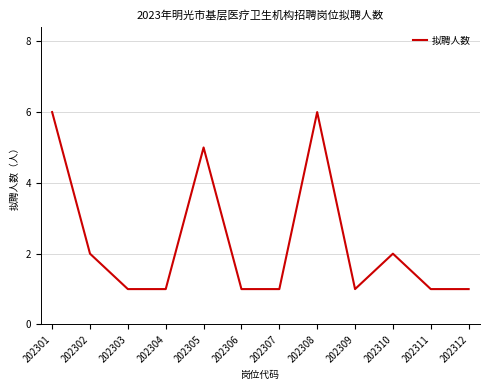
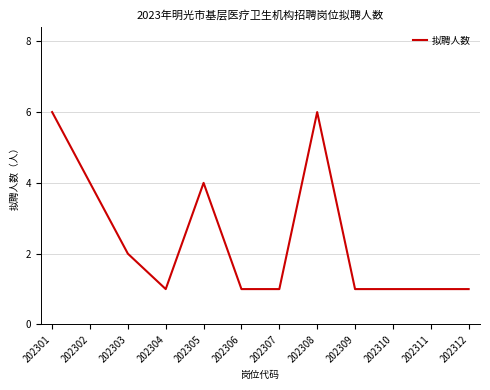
202302: 2 -> 4
202303: 1 -> 2
202305: 5 -> 4
202310: 2 -> 1
